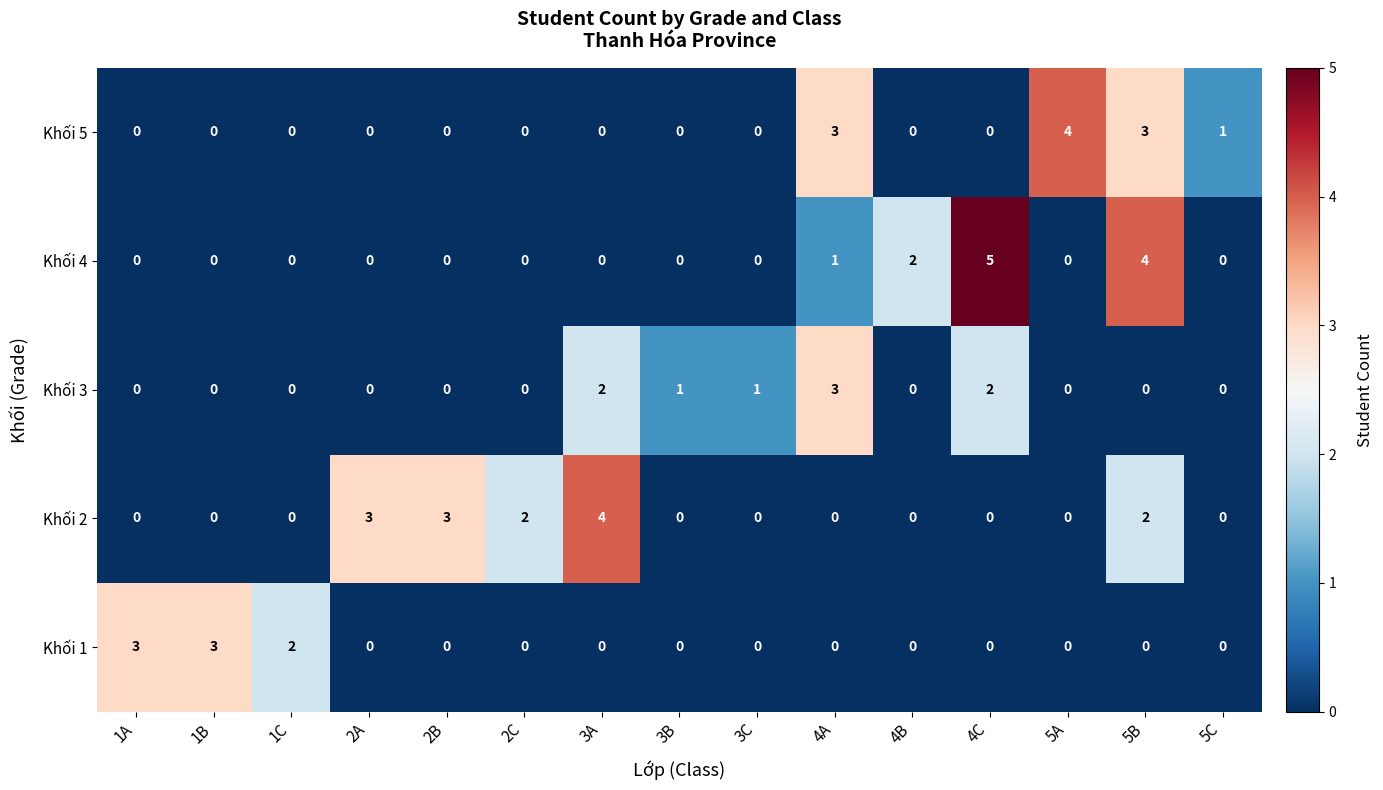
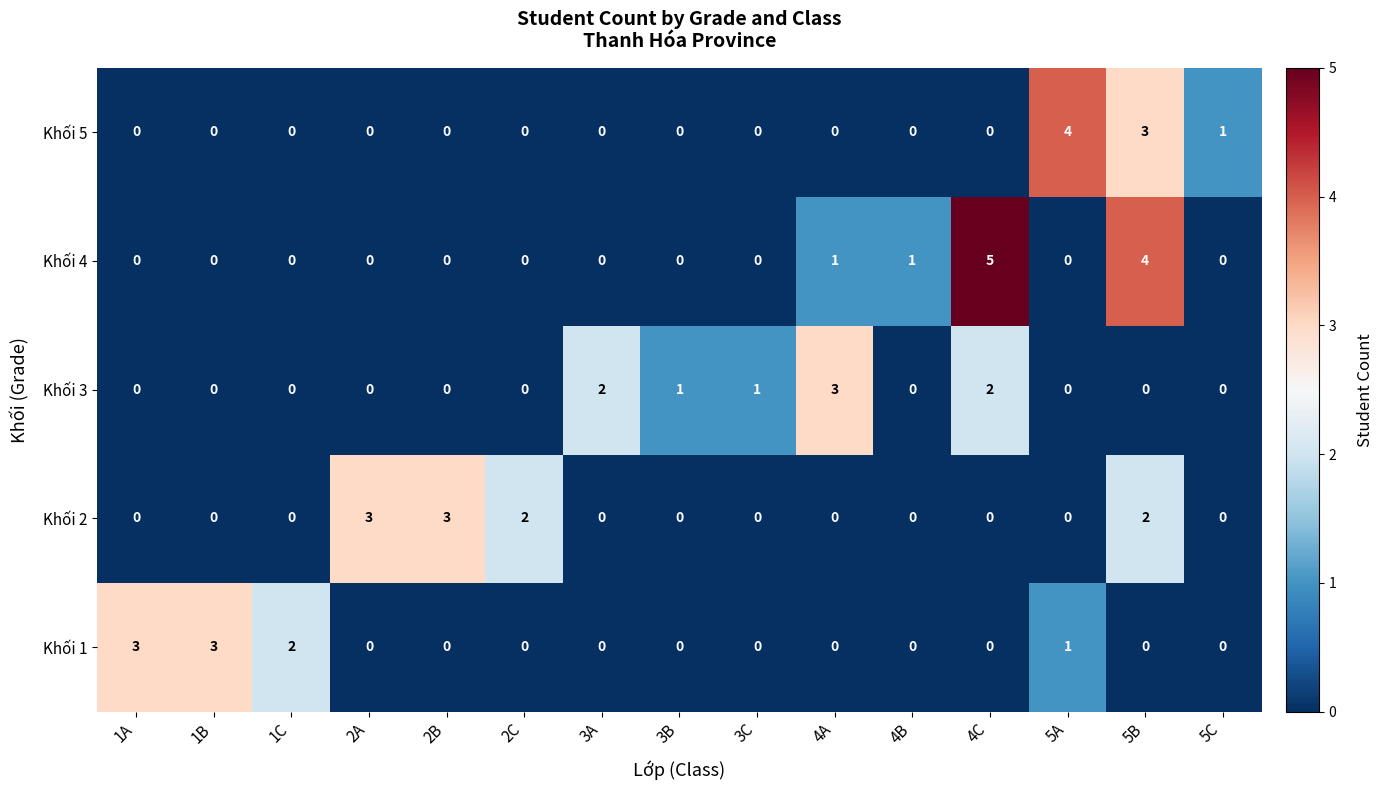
Khối 5, 4A: 3 -> 0
Khối 4, 4B: 2 -> 1
Khối 2, 3A: 4 -> 0
Khối 1, 5A: 0 -> 1
